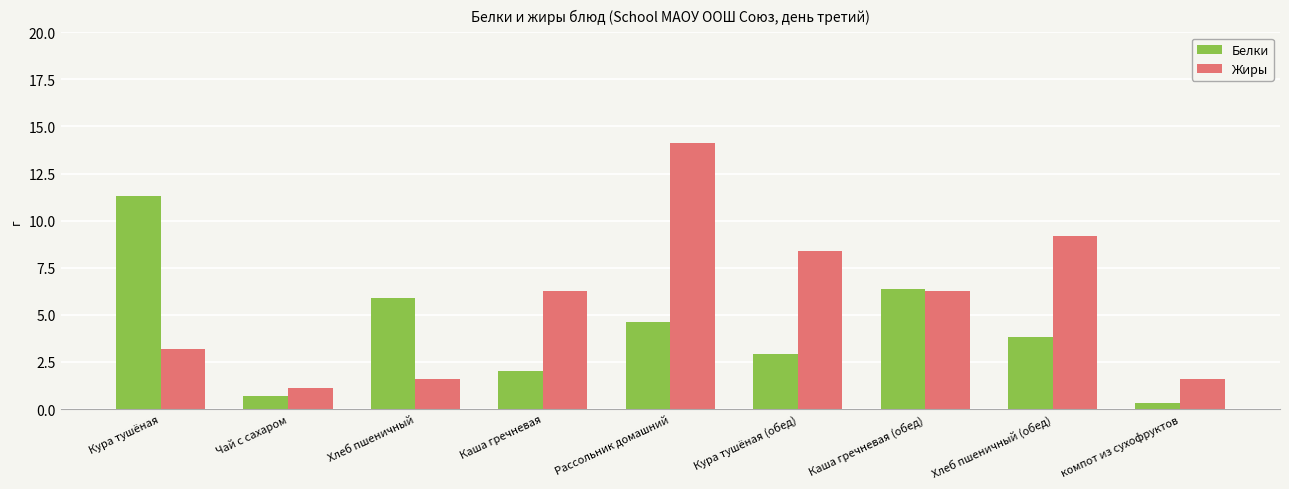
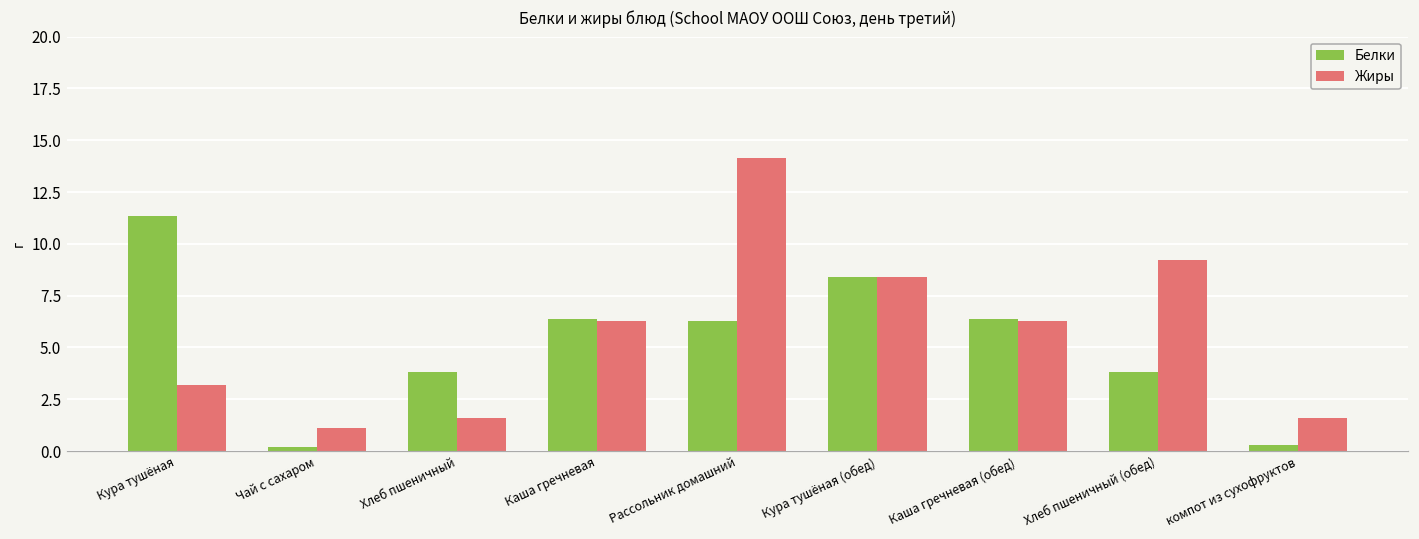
Белки, Чай с сахаром: 0.7 -> 0.2
Белки, Хлеб пшеничный: 5.9 -> 3.8
Белки, Каша гречневая: 2.0 -> 6.4
Белки, Рассольник домашний: 4.6 -> 6.3
Белки, Кура тушёная (обед): 2.9 -> 8.4
